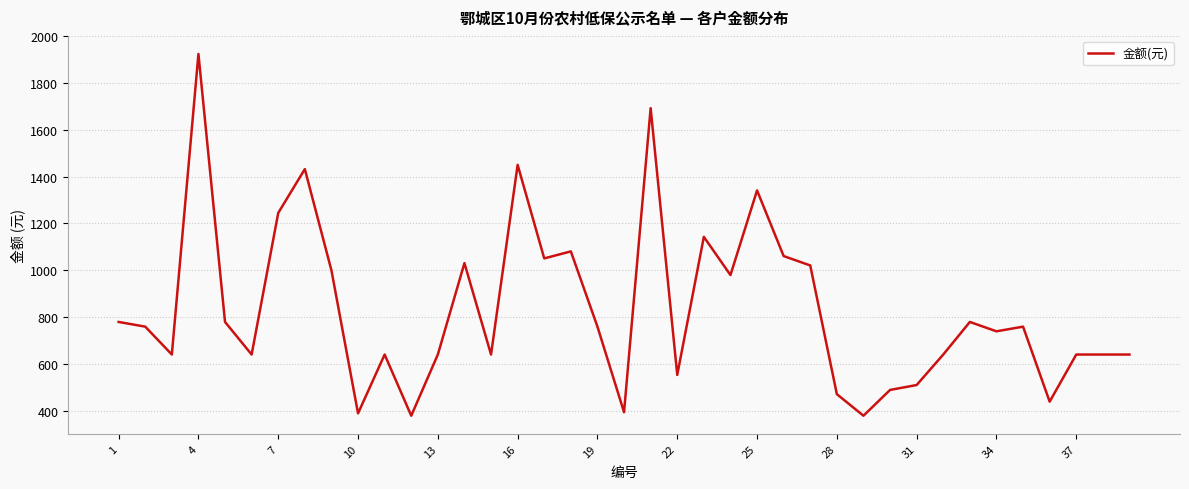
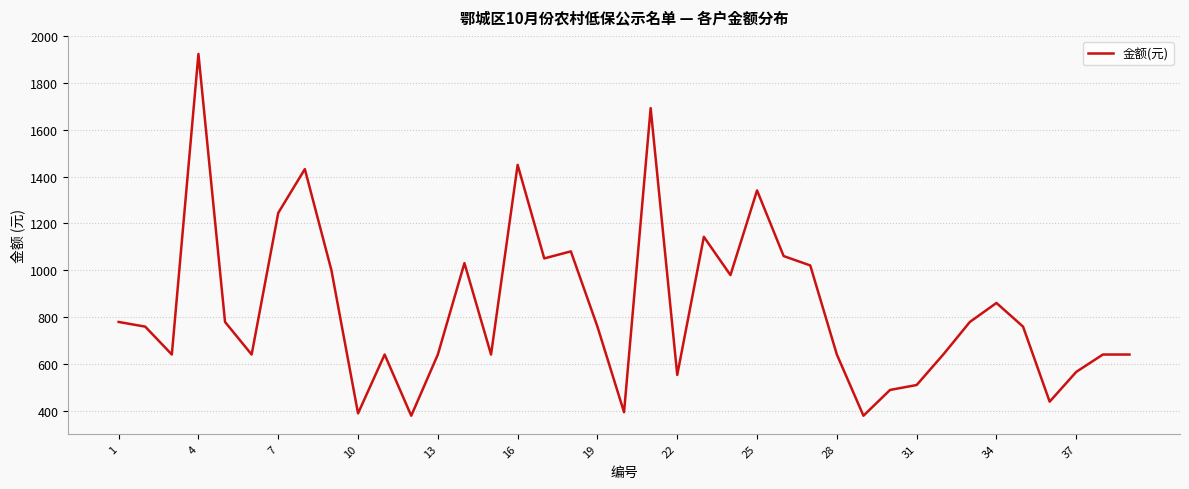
28: 470 -> 640
34: 740 -> 860
37: 640 -> 570
